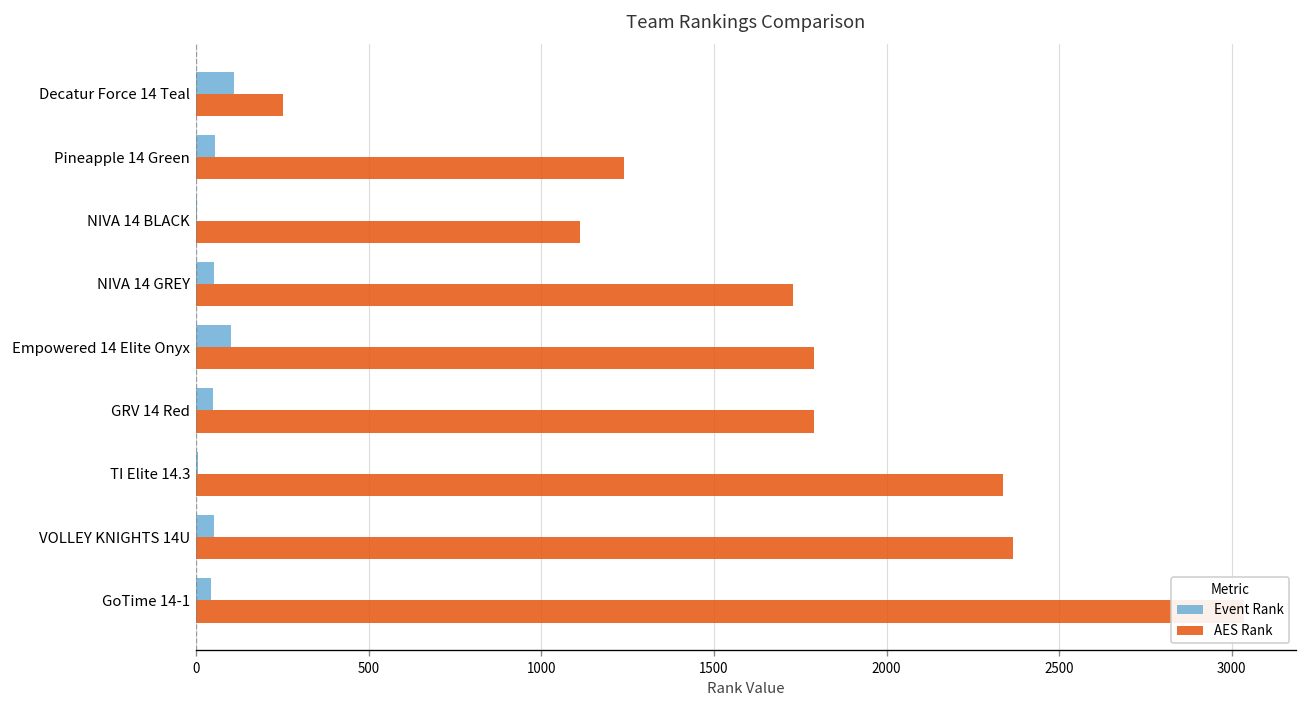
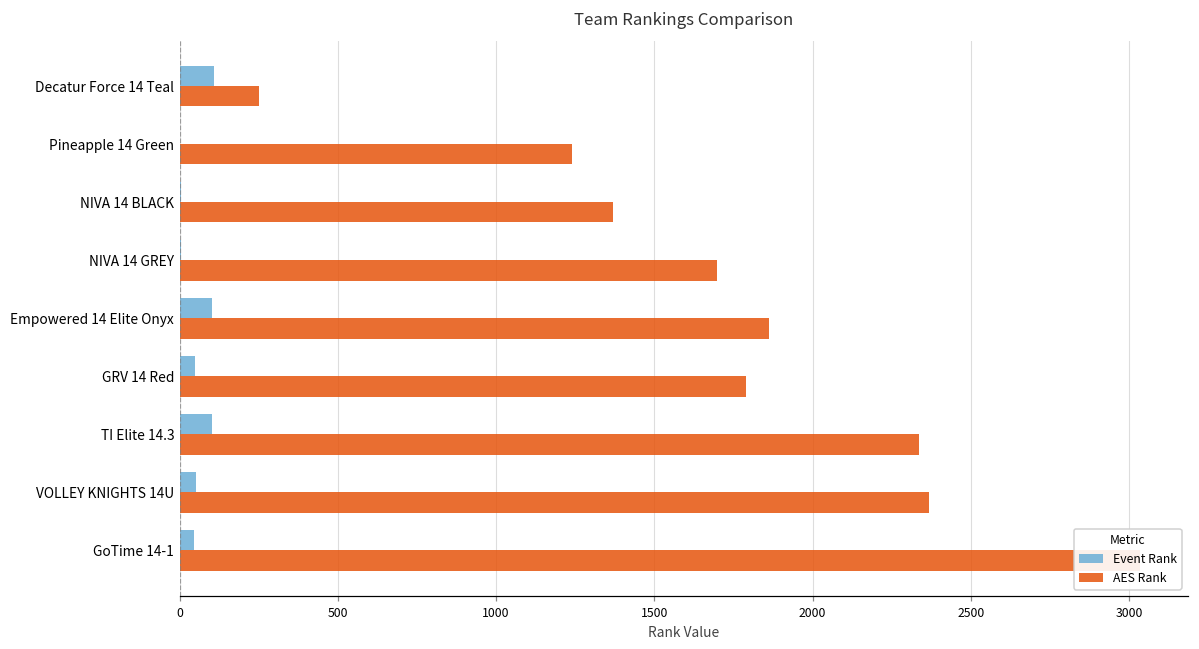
Event Rank, Pineapple 14 Green: 50 -> 0
AES Rank, NIVA 14 BLACK: 1110 -> 1370
Event Rank, NIVA 14 GREY: 50 -> 0
AES Rank, NIVA 14 GREY: 1730 -> 1700
AES Rank, Empowered 14 Elite Onyx: 1790 -> 1860
Event Rank, TI Elite 14.3: 10 -> 100
